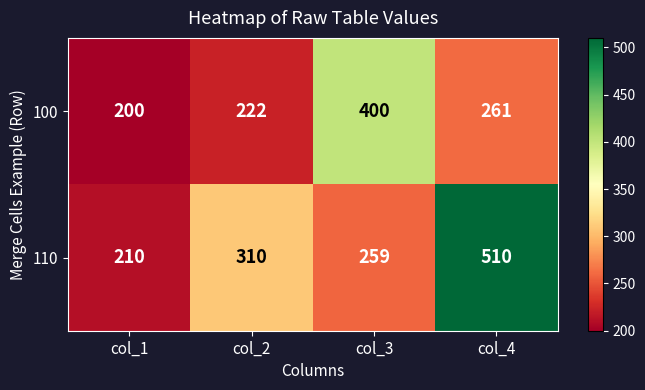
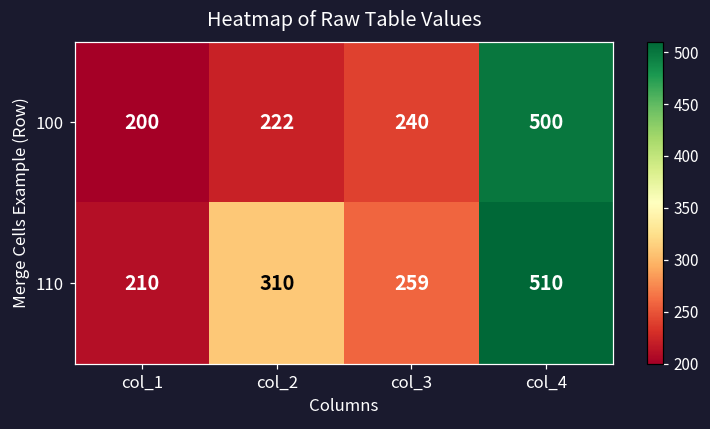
100, col_3: 400 -> 240
100, col_4: 261 -> 500
